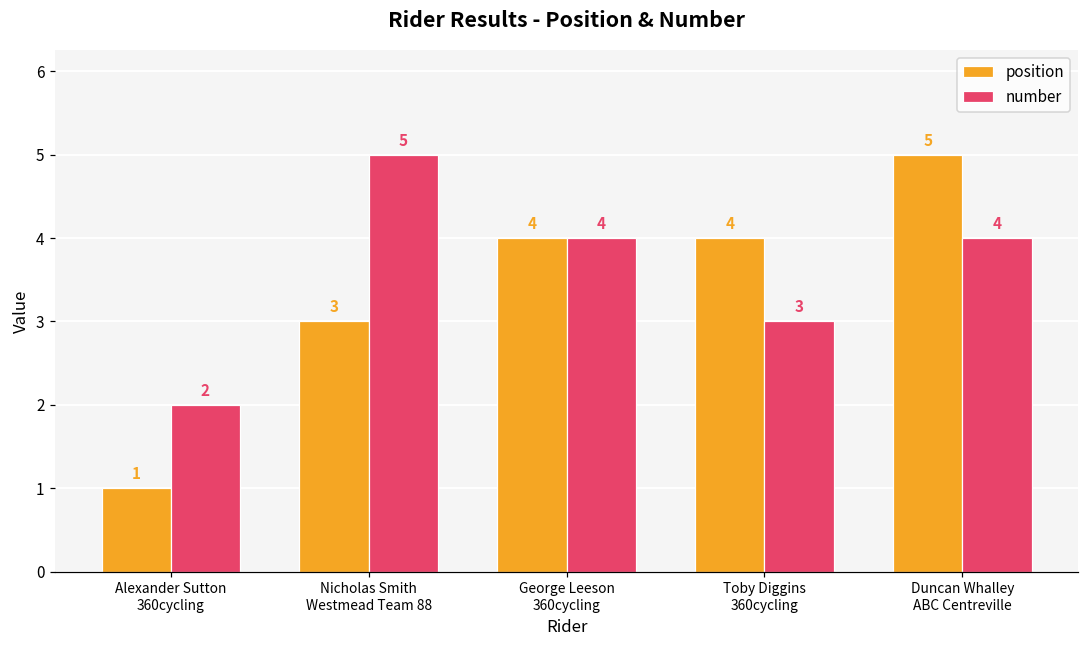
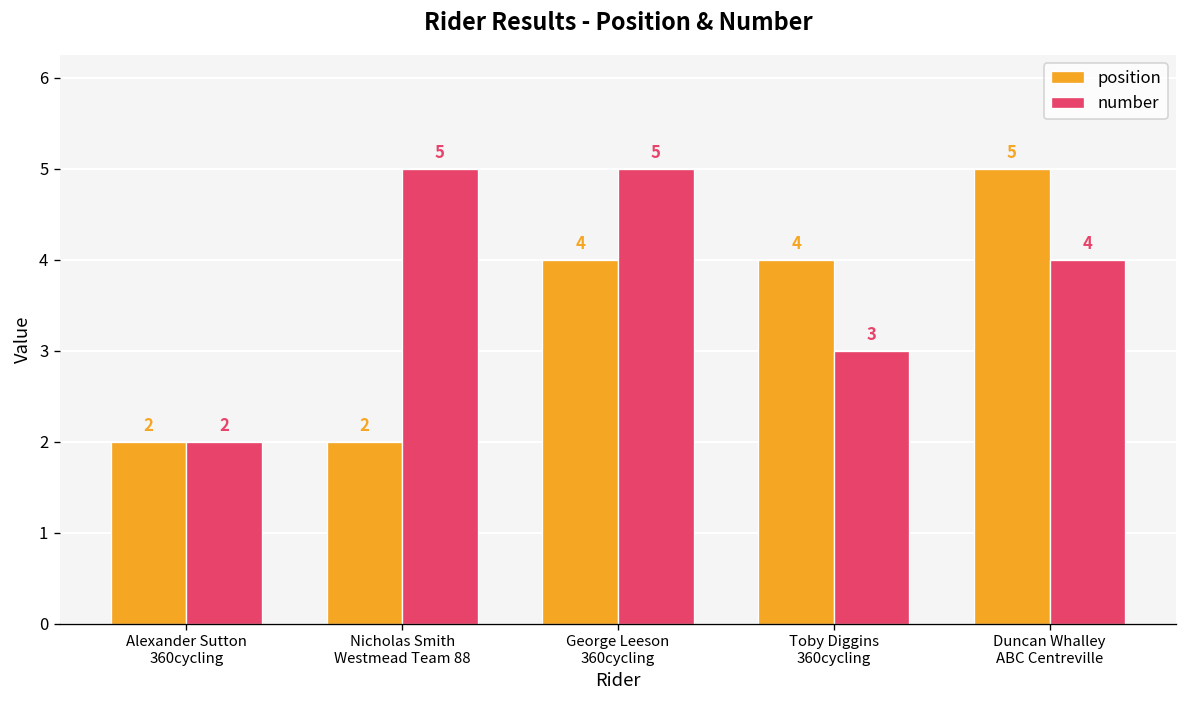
position, Alexander Sutton 360cycling: 1 -> 2
position, Nicholas Smith Westmead Team 88: 3 -> 2
number, George Leeson 360cycling: 4 -> 5
